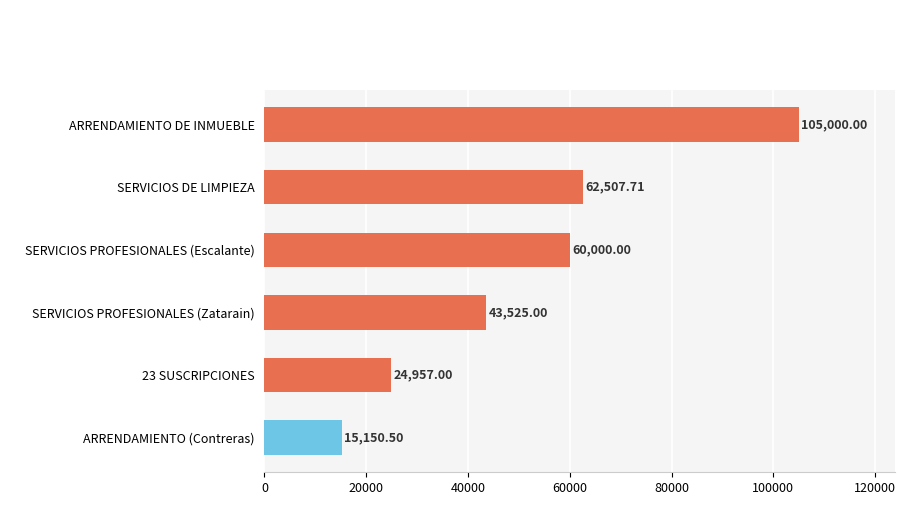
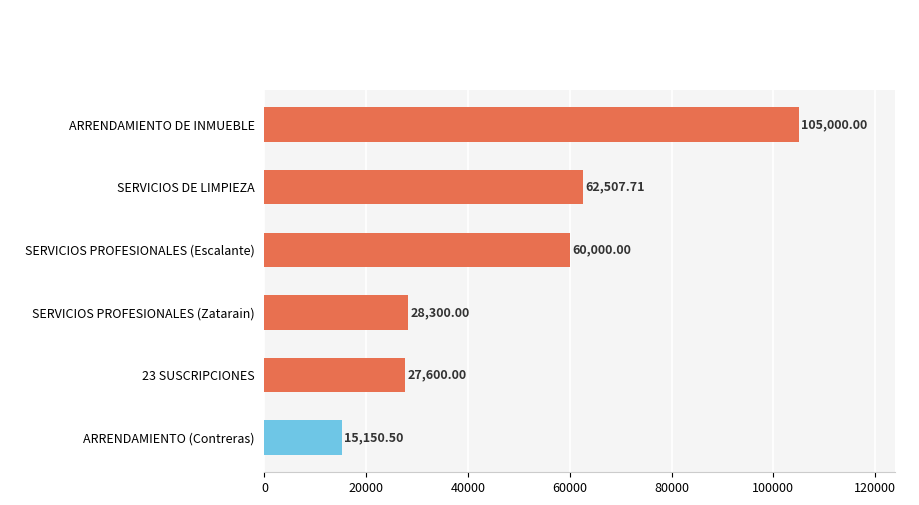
SERVICIOS PROFESIONALES (Zatarain): 43,525.00 -> 28,300.00
23 SUSCRIPCIONES: 24,957.00 -> 27,600.00
